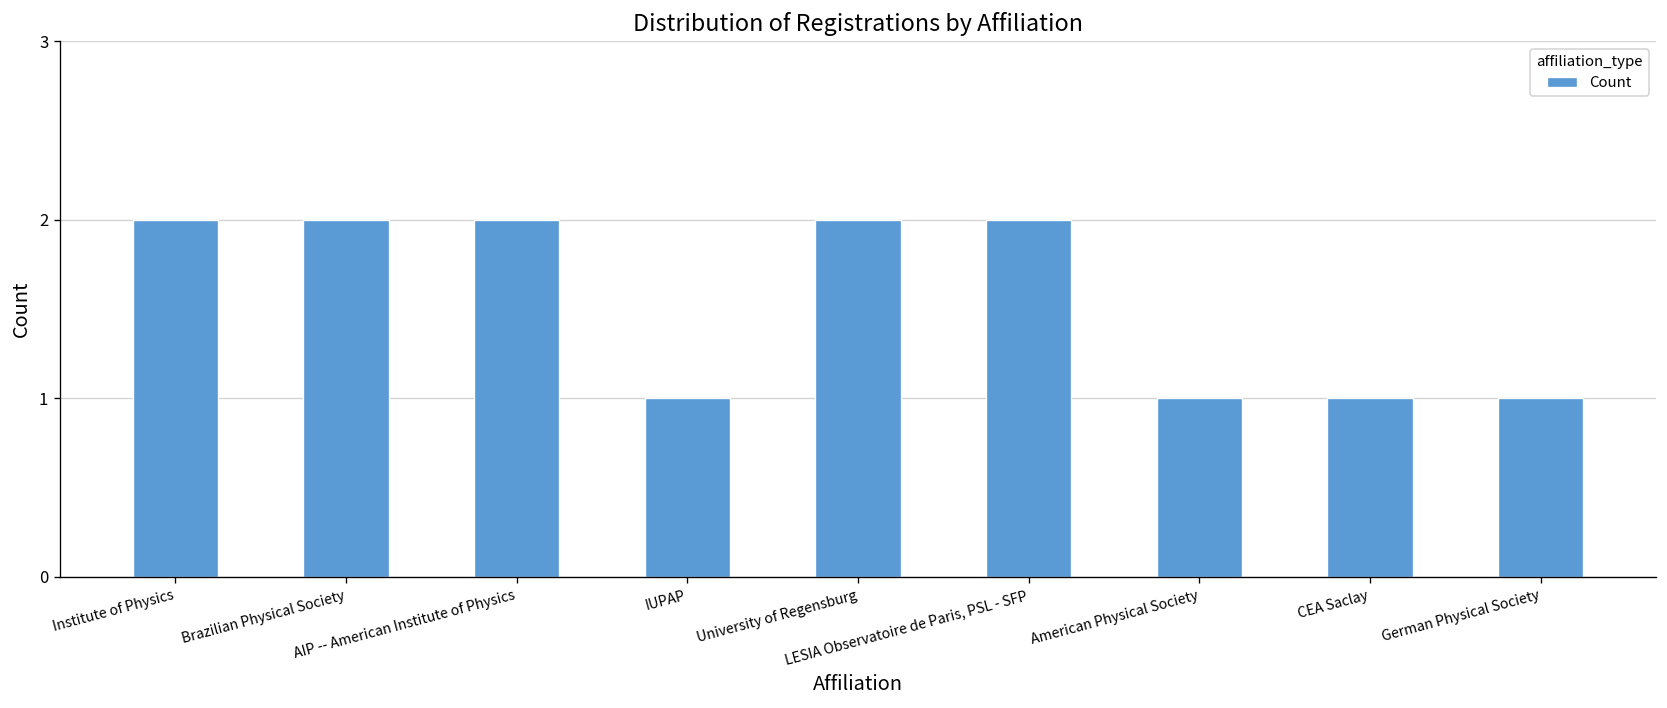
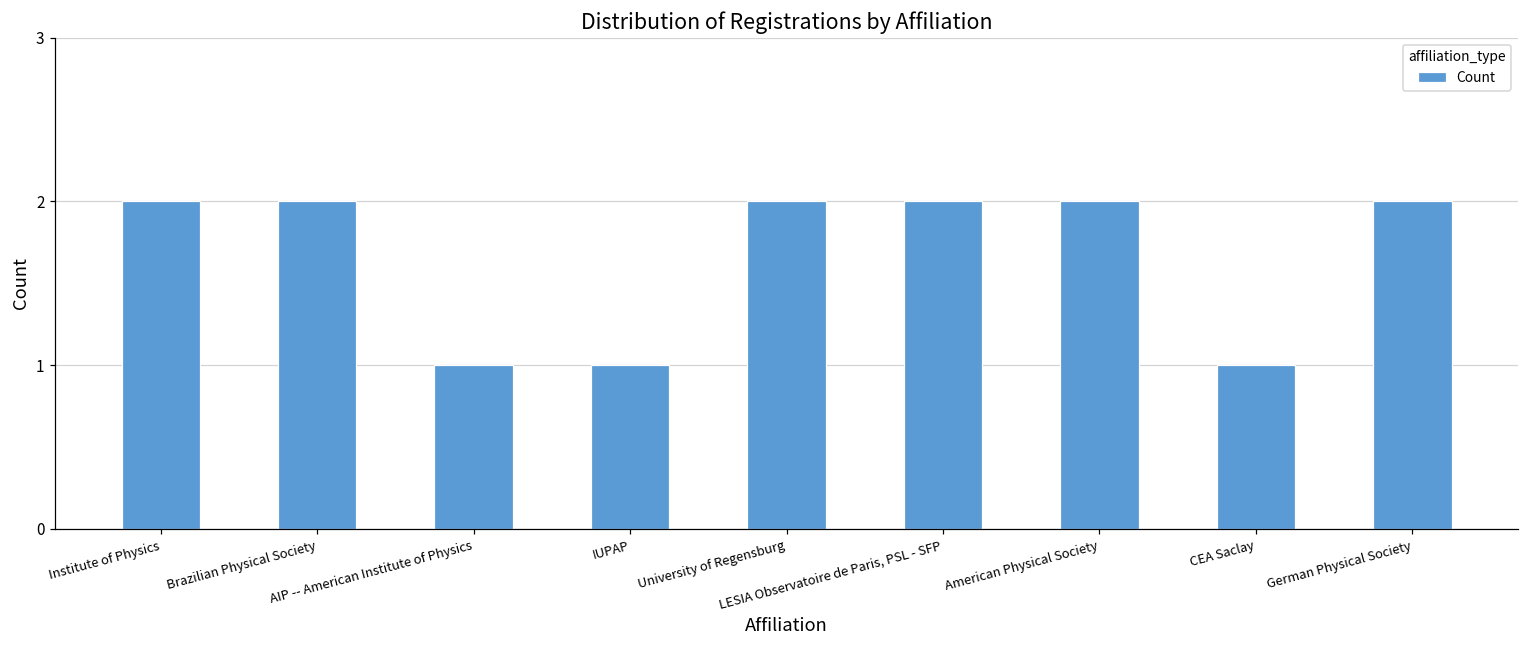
AIP -- American Institute of Physics: 2 -> 1
American Physical Society: 1 -> 2
German Physical Society: 1 -> 2
